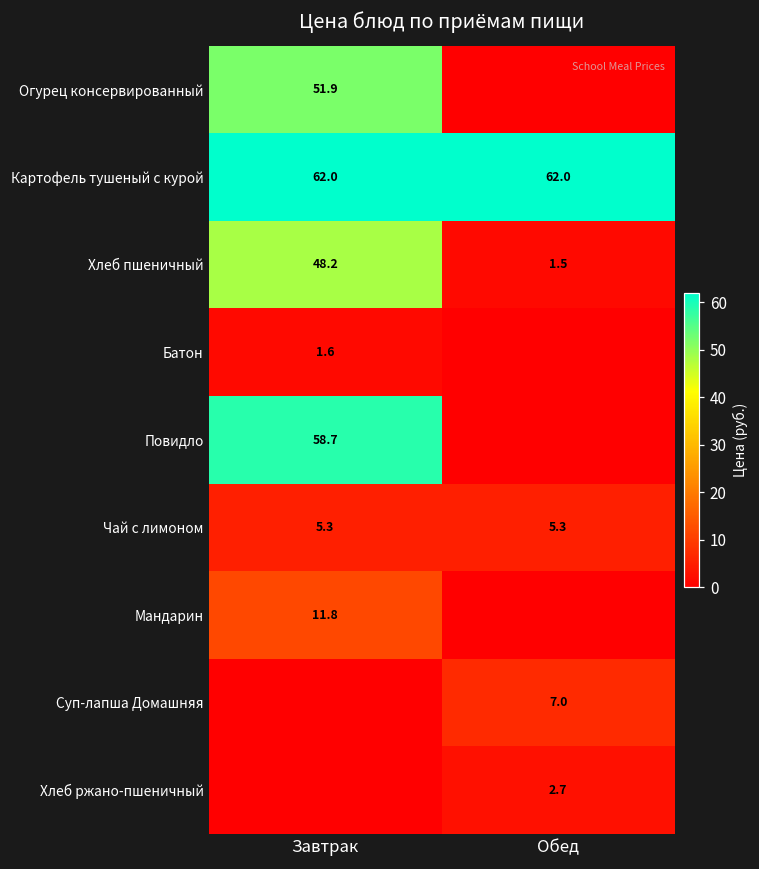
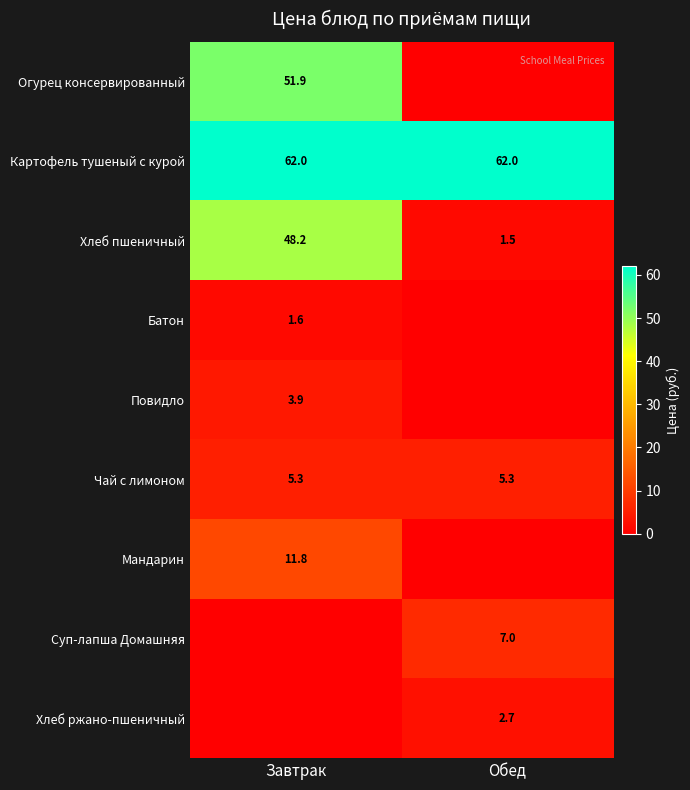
Повидло, Завтрак: 58.7 -> 3.9
